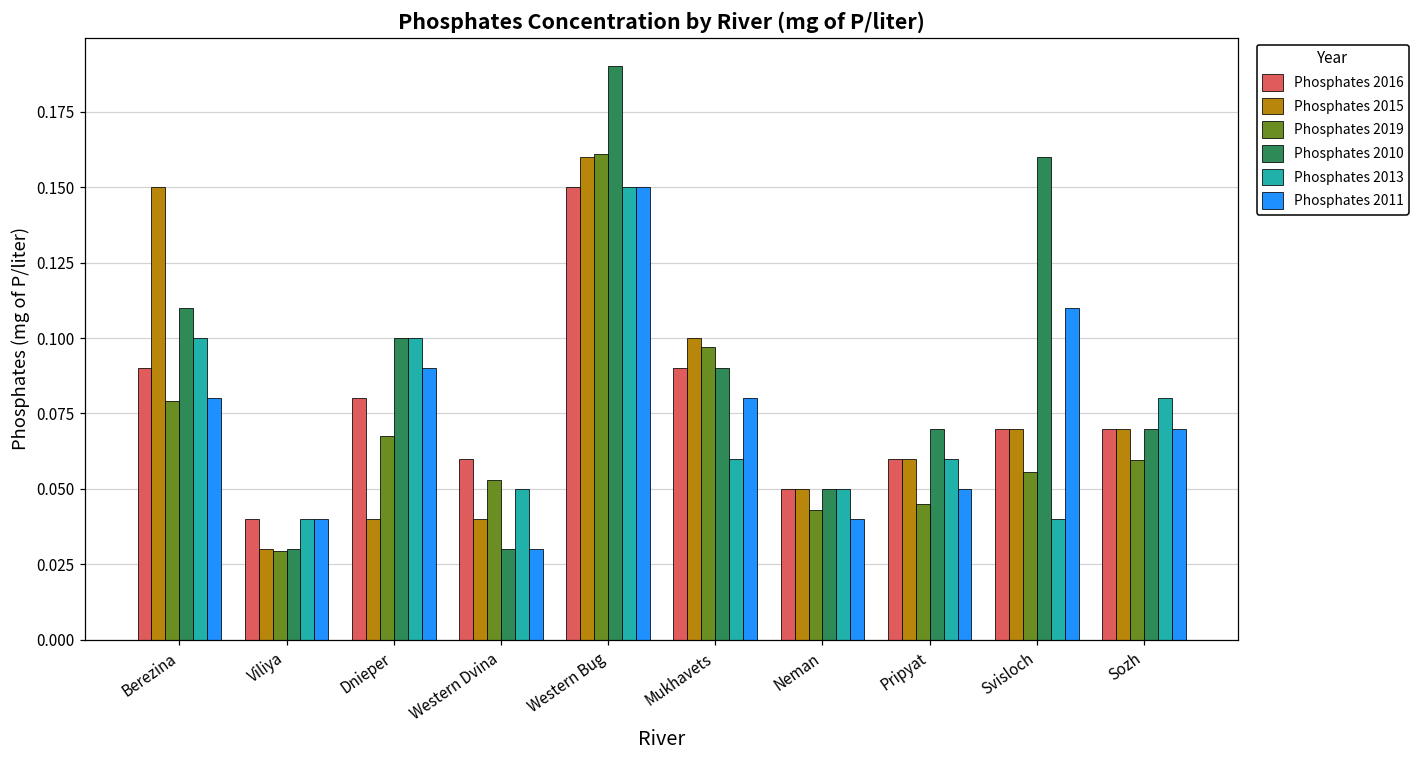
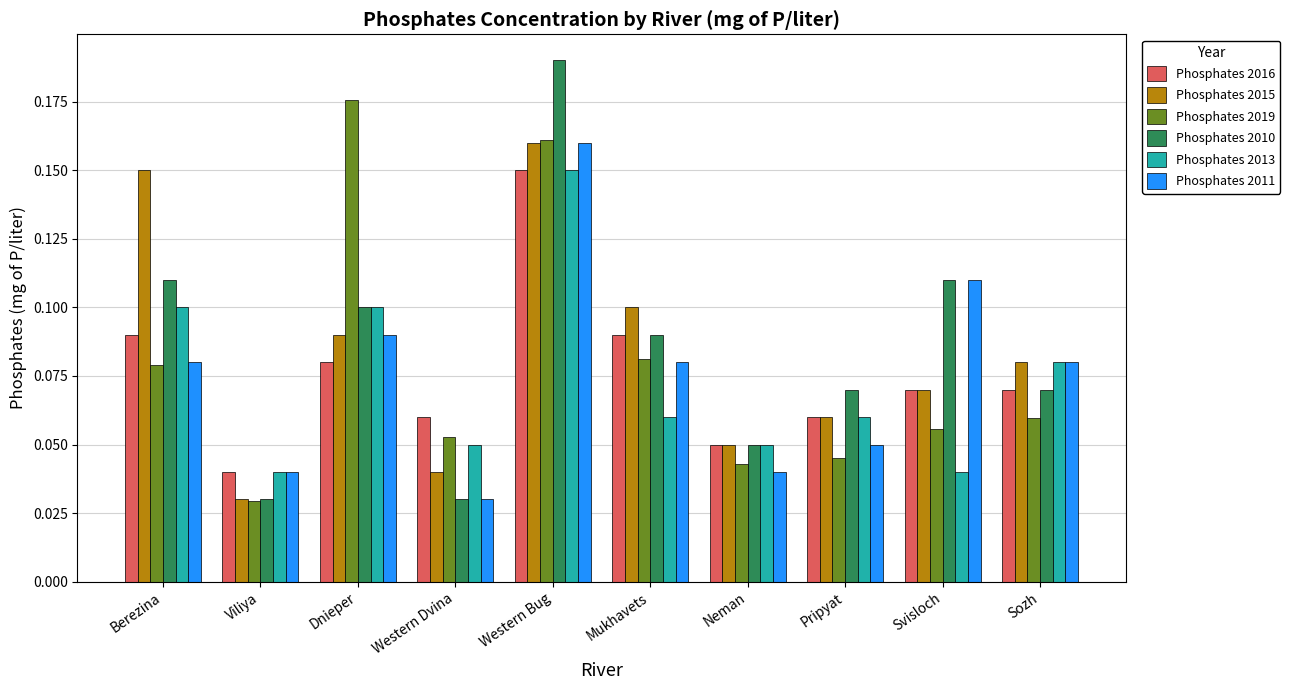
Phosphates 2015, Dnieper: 0.04 -> 0.09
Phosphates 2019, Dnieper: 0.067 -> 0.176
Phosphates 2011, Western Bug: 0.15 -> 0.16
Phosphates 2019, Mukhavets: 0.097 -> 0.081
Phosphates 2010, Svisloch: 0.16 -> 0.11
Phosphates 2015, Sozh: 0.07 -> 0.08
Phosphates 2011, Sozh: 0.07 -> 0.08
